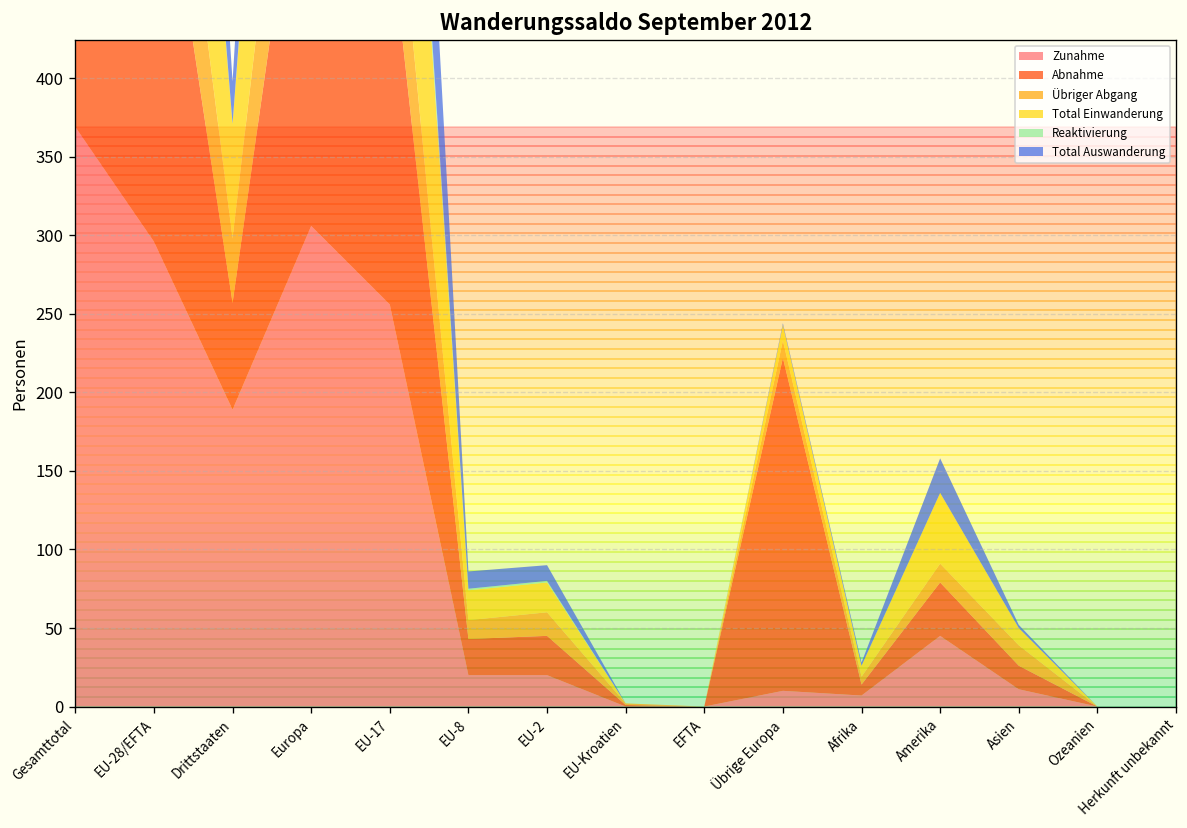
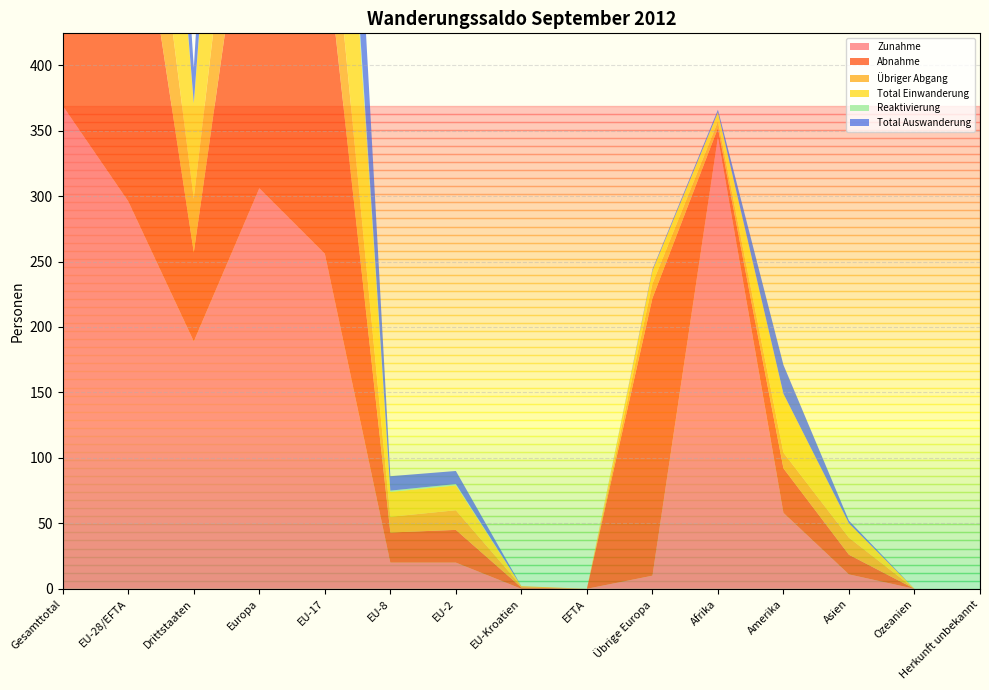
Zunahme, Afrika: 7 -> 345
Zunahme, Amerika: 45 -> 58
